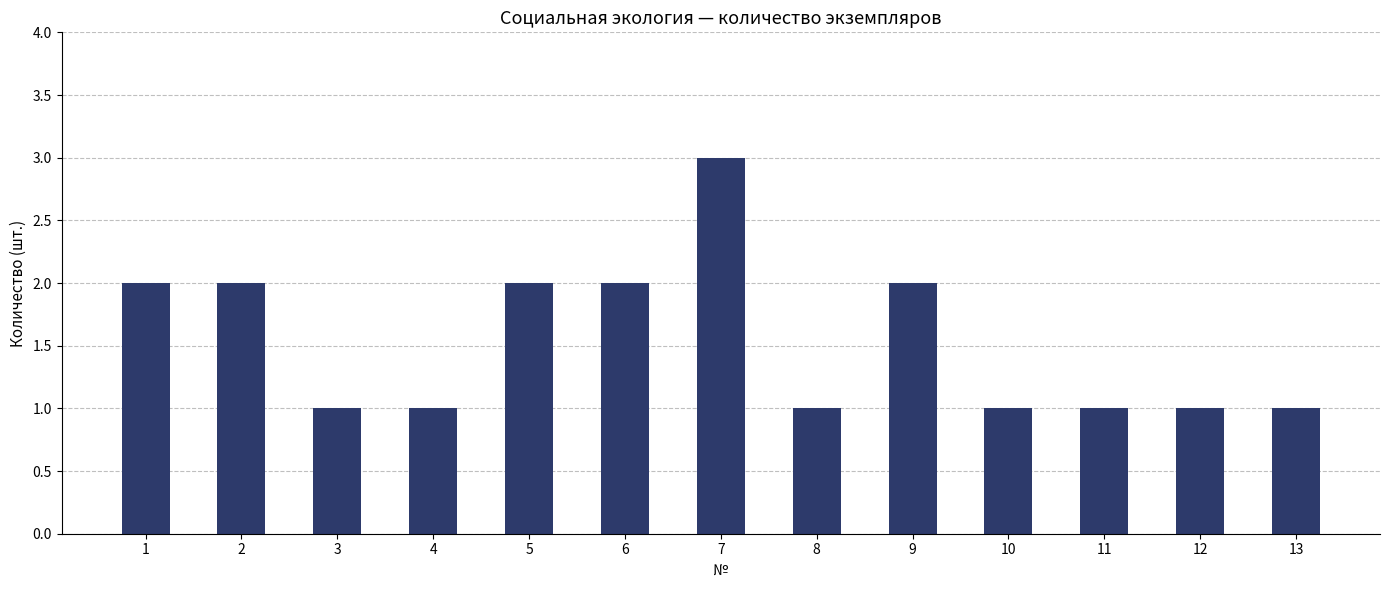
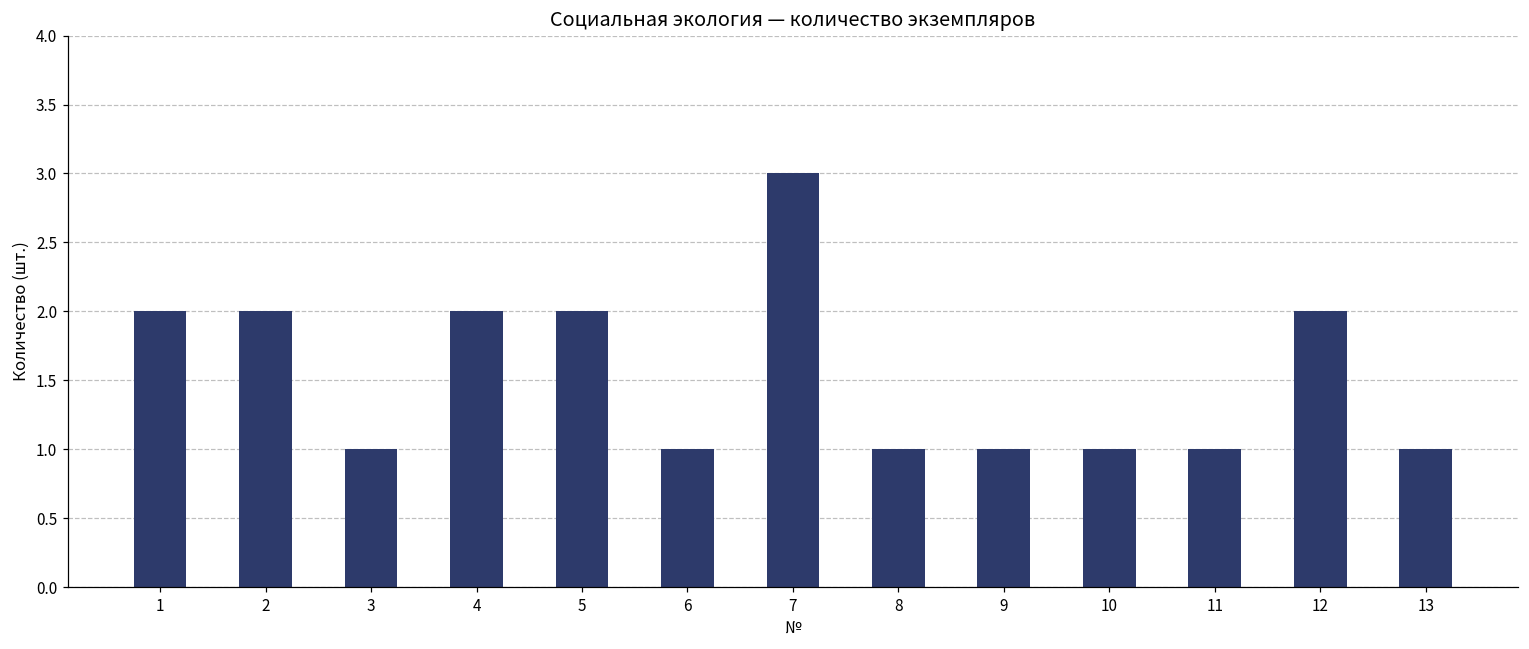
4: 1 -> 2
6: 2 -> 1
9: 2 -> 1
12: 1 -> 2
